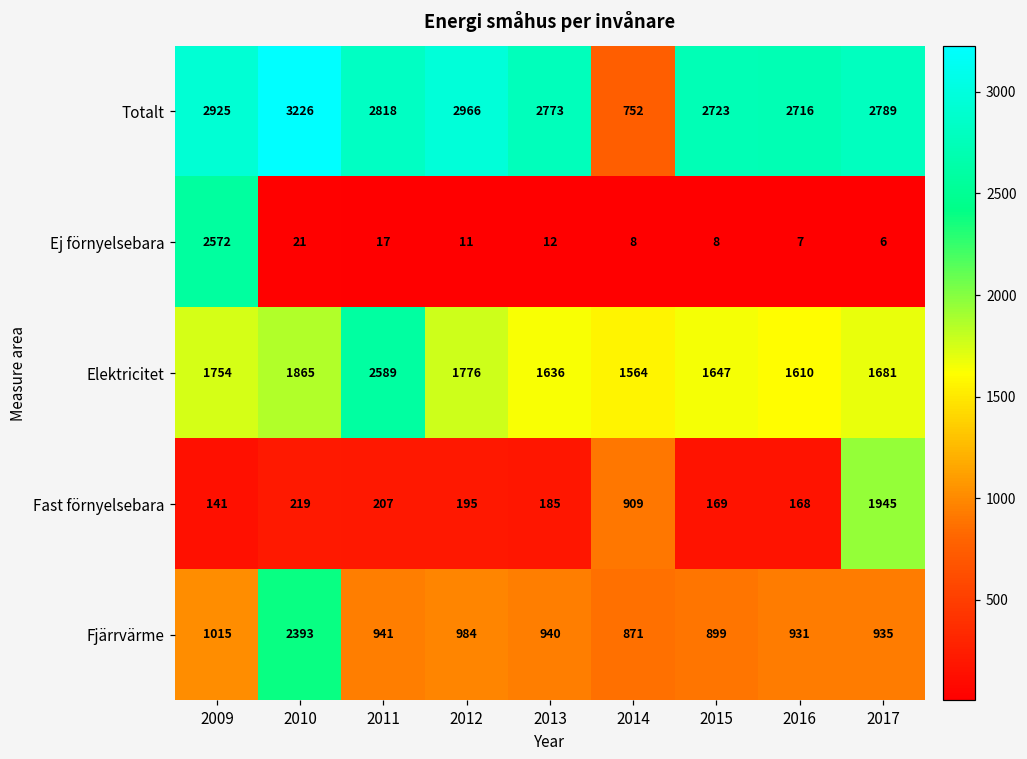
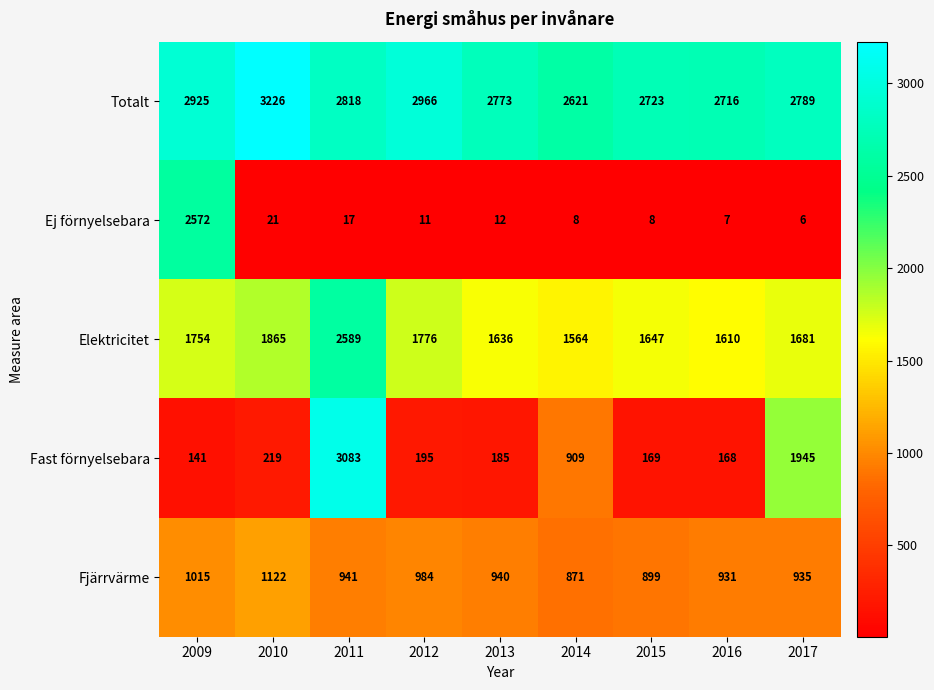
Totalt, 2014: 752 -> 2621
Fast förnyelsebara, 2011: 207 -> 3083
Fjärrvärme, 2010: 2393 -> 1122
